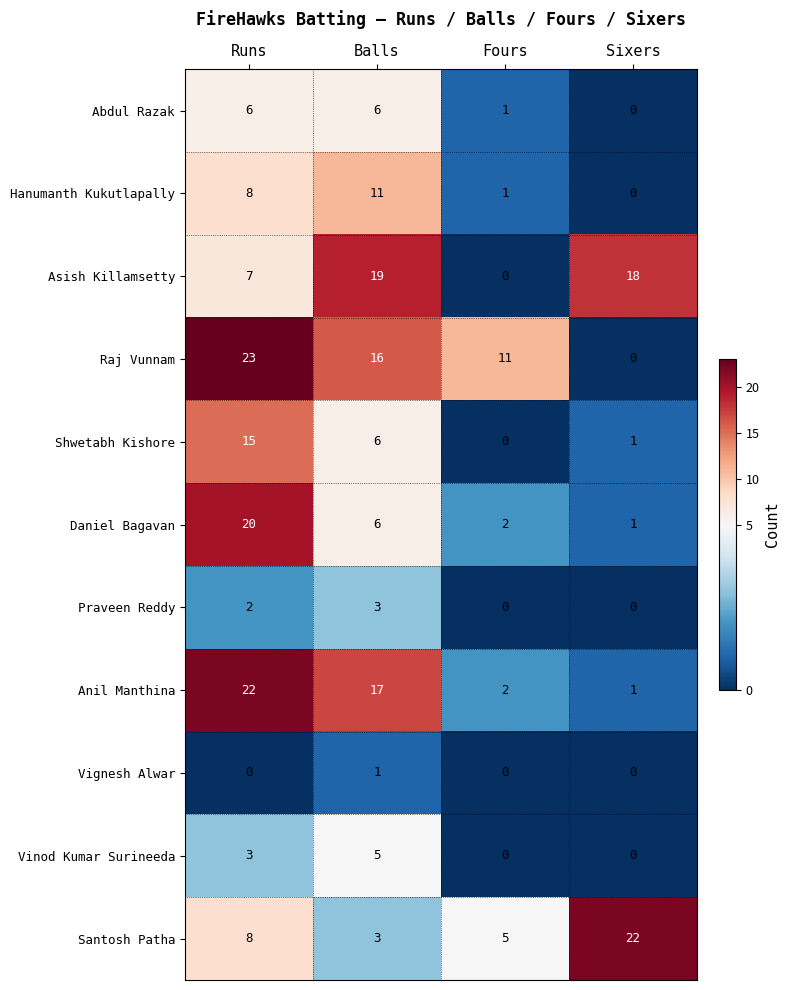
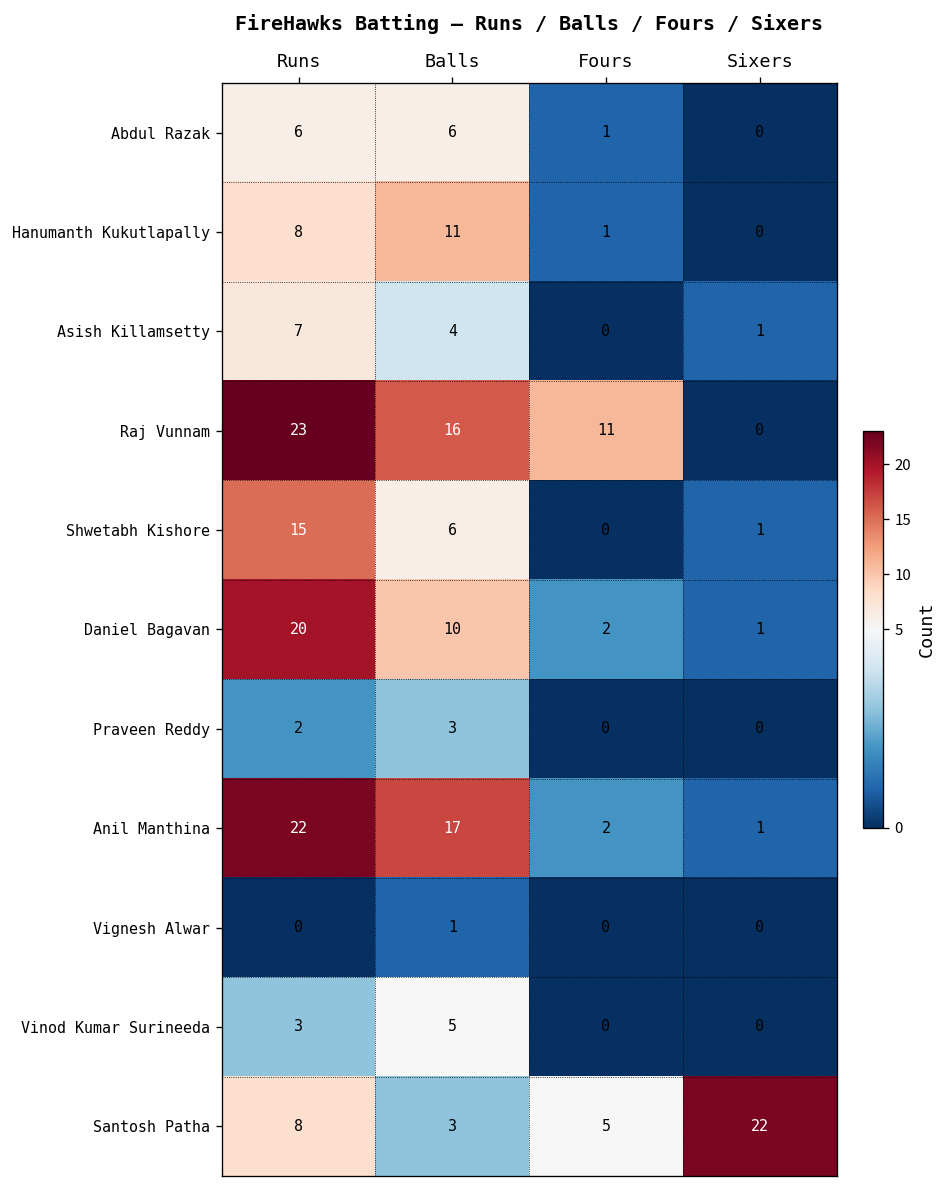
Asish Killamsetty, Balls: 19 -> 4
Asish Killamsetty, Sixers: 18 -> 1
Daniel Bagavan, Balls: 6 -> 10
